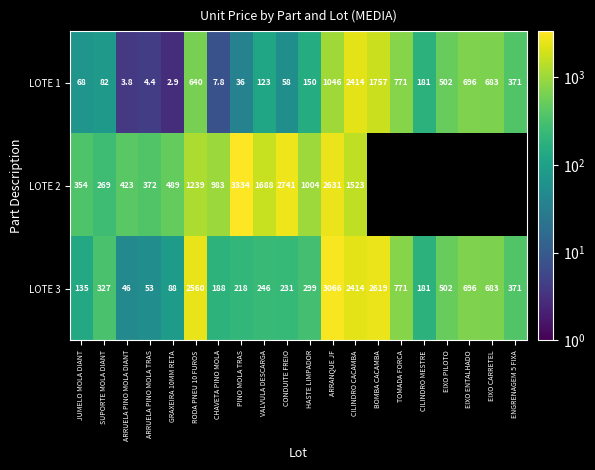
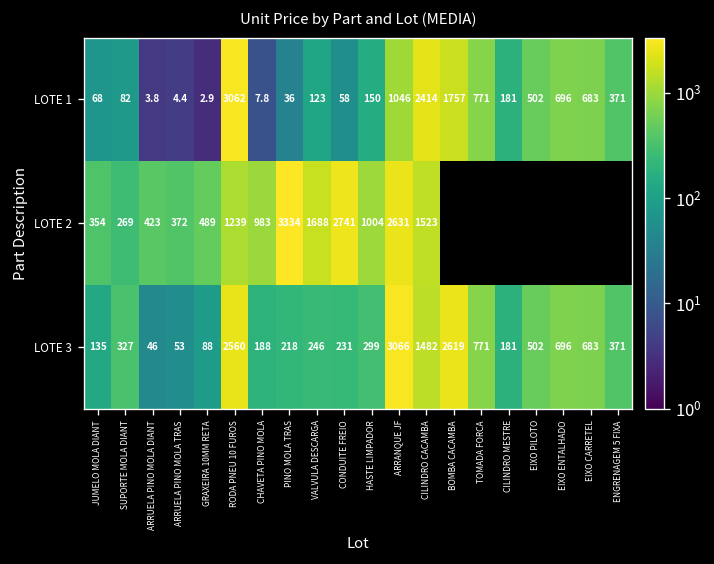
LOTE 1, RODA PNEU 10 FUROS: 640 -> 3062
LOTE 3, CILINDRO CACAMBA: 2414 -> 1482
